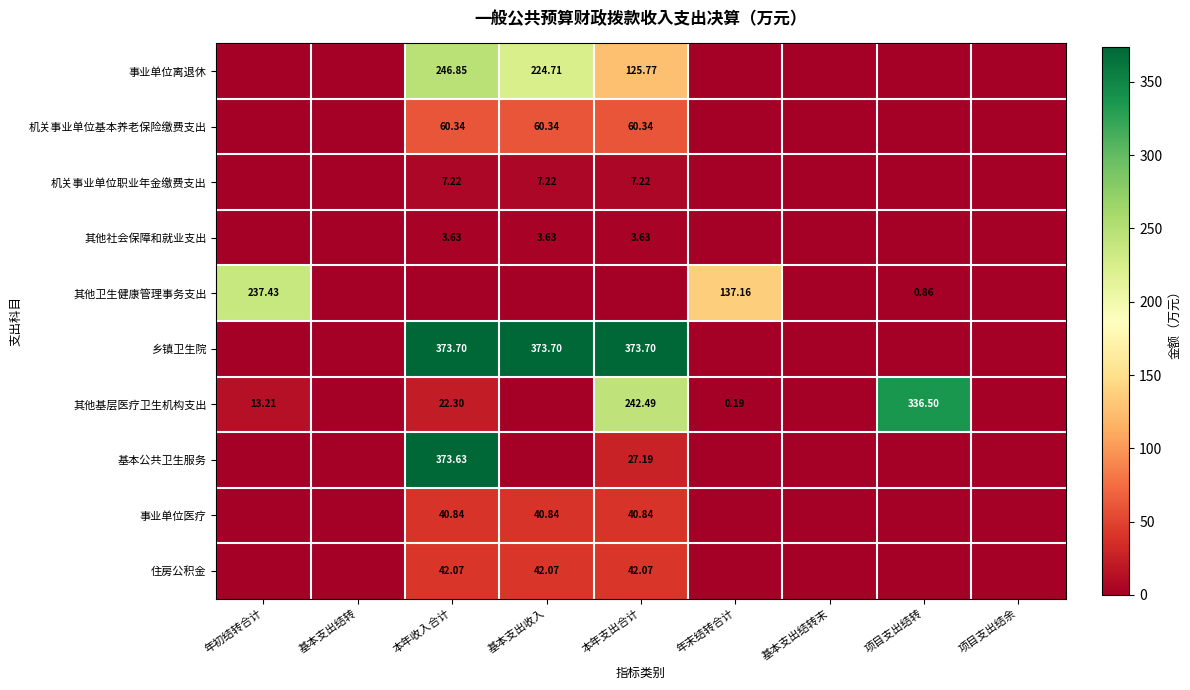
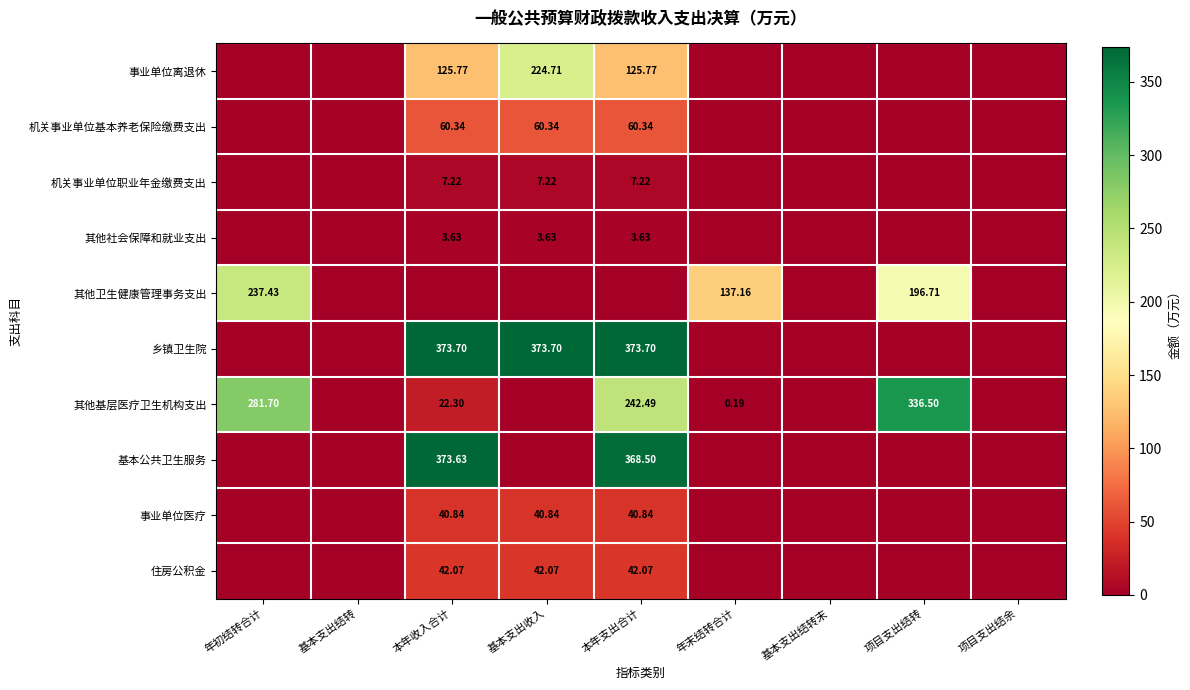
事业单位离退休, 本年收入合计: 246.85 -> 125.77
其他卫生健康管理事务支出, 项目支出结转: 0.86 -> 196.71
其他基层医疗卫生机构支出, 年初结转合计: 13.21 -> 281.70
基本公共卫生服务, 本年支出合计: 27.19 -> 368.50
